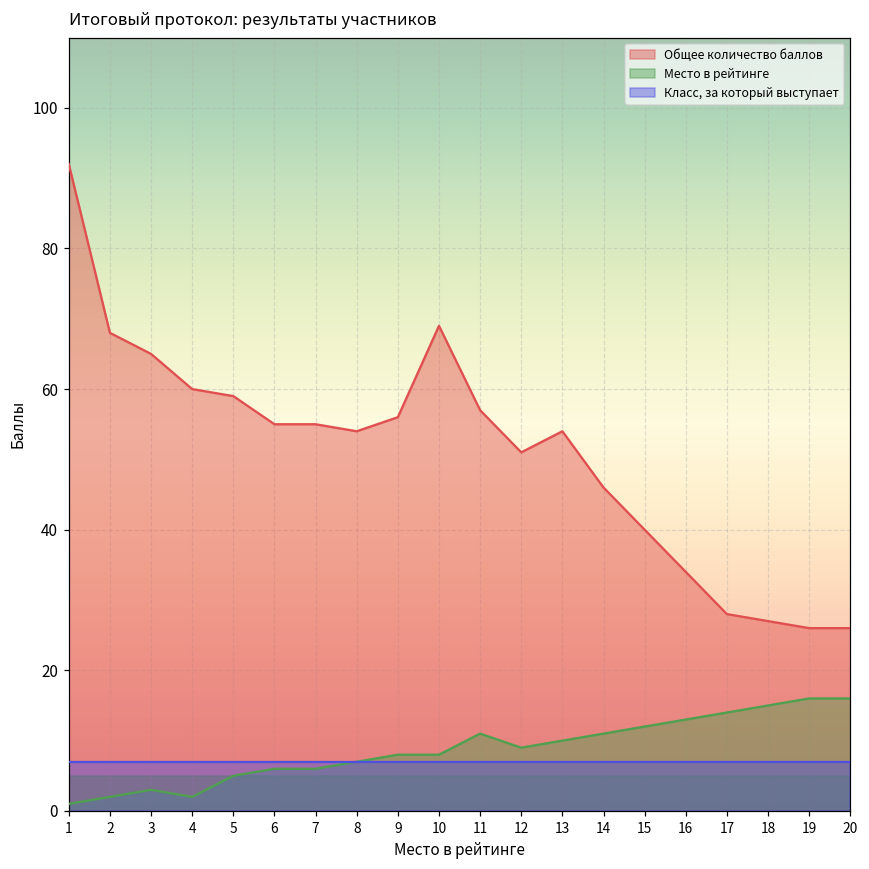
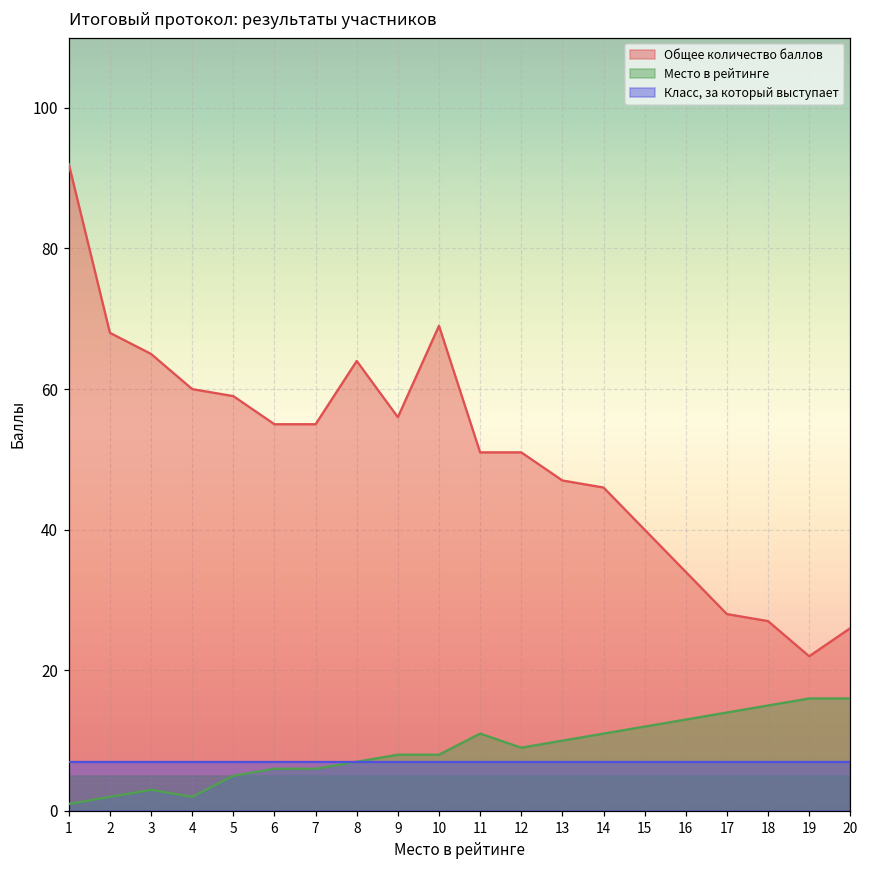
Общее количество баллов, 8: 54 -> 64
Общее количество баллов, 11: 57 -> 51
Общее количество баллов, 13: 54 -> 47
Общее количество баллов, 19: 26 -> 22
